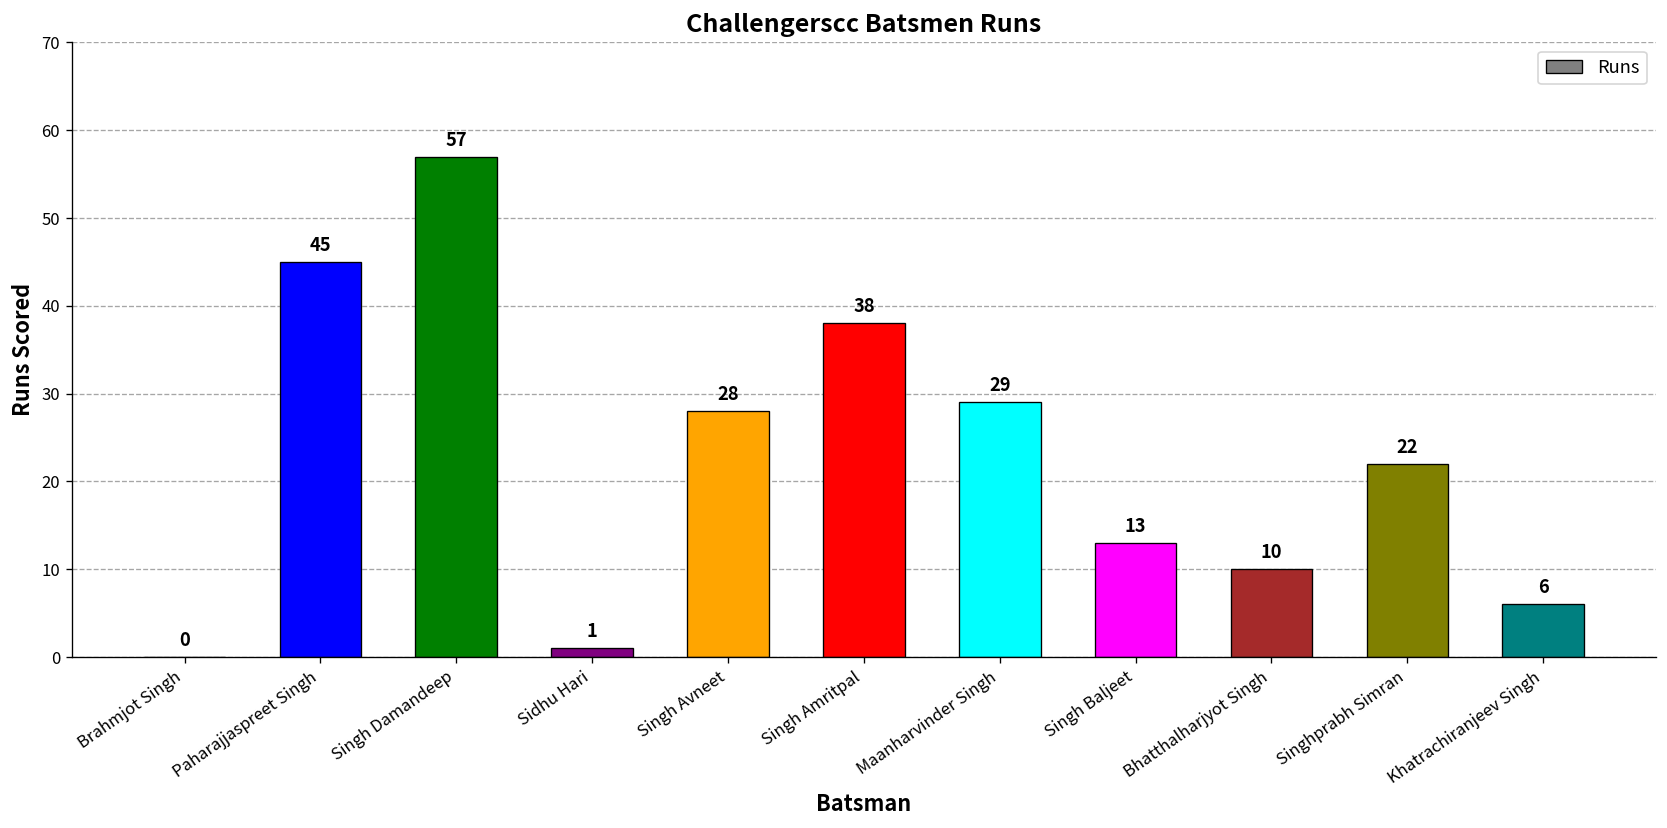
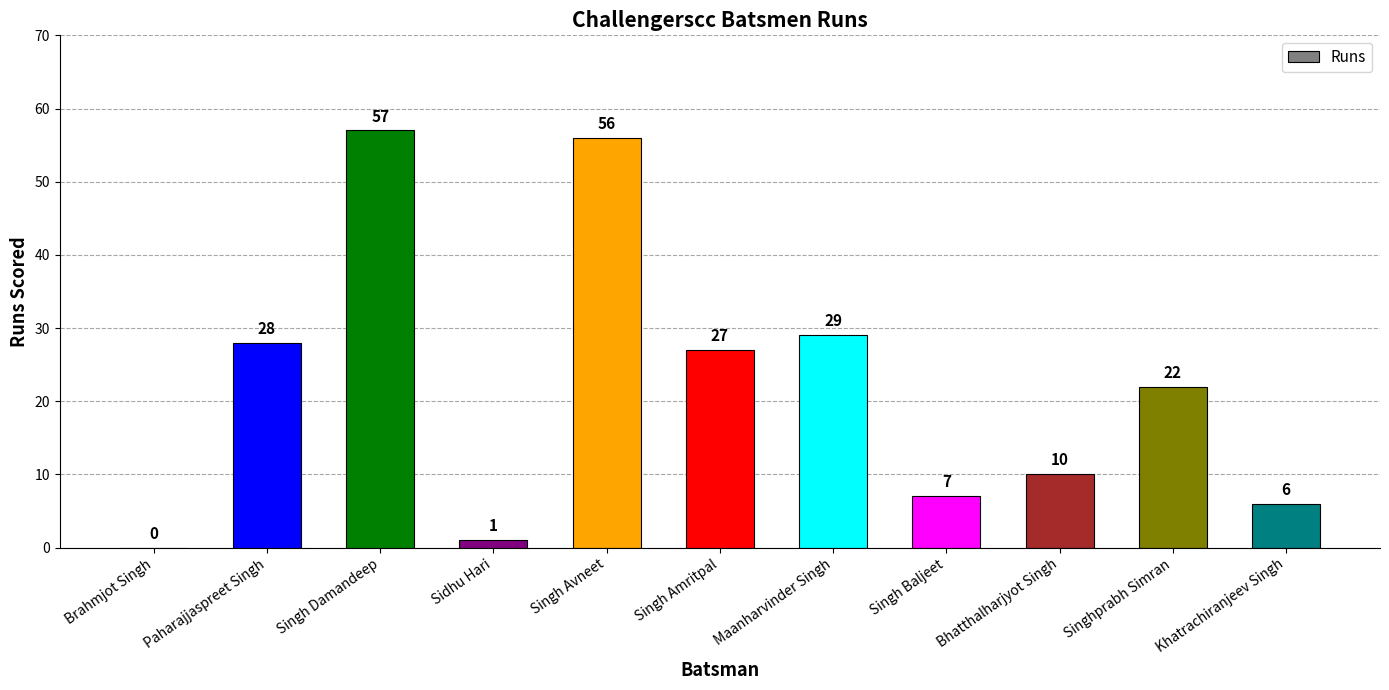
Paharajjaspreet Singh: 45 -> 28
Singh Avneet: 28 -> 56
Singh Amritpal: 38 -> 27
Singh Baljeet: 13 -> 7
